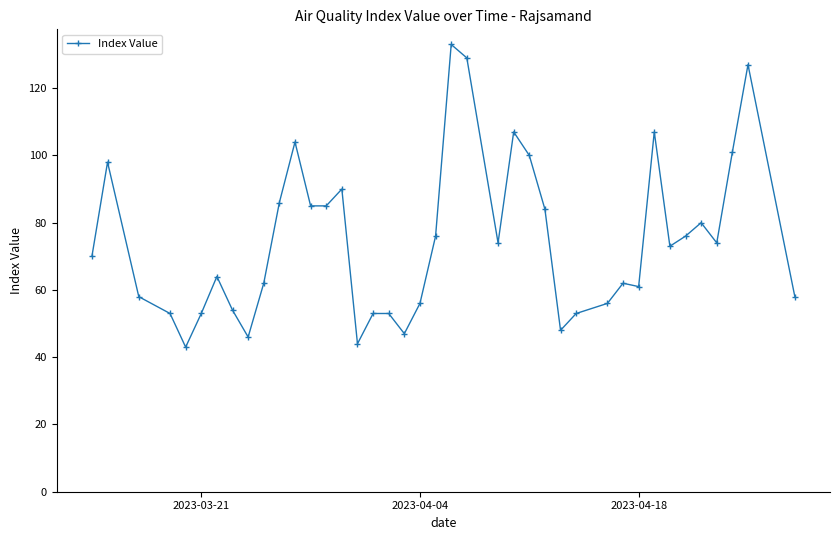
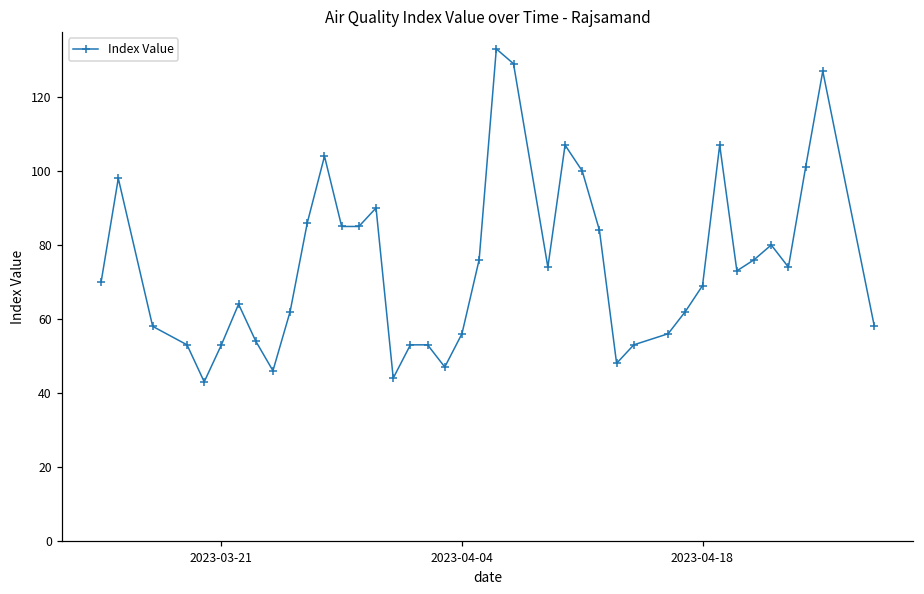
2023-04-18: 61 -> 69
